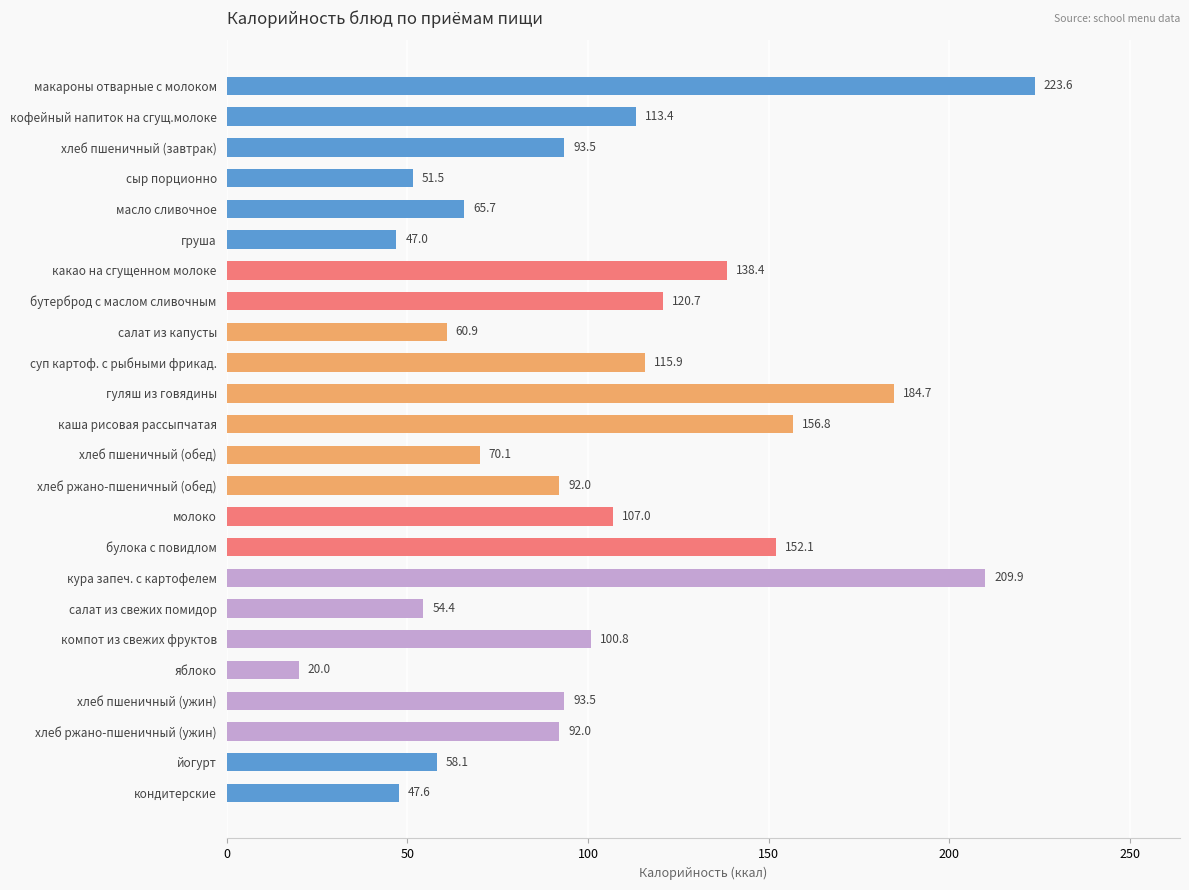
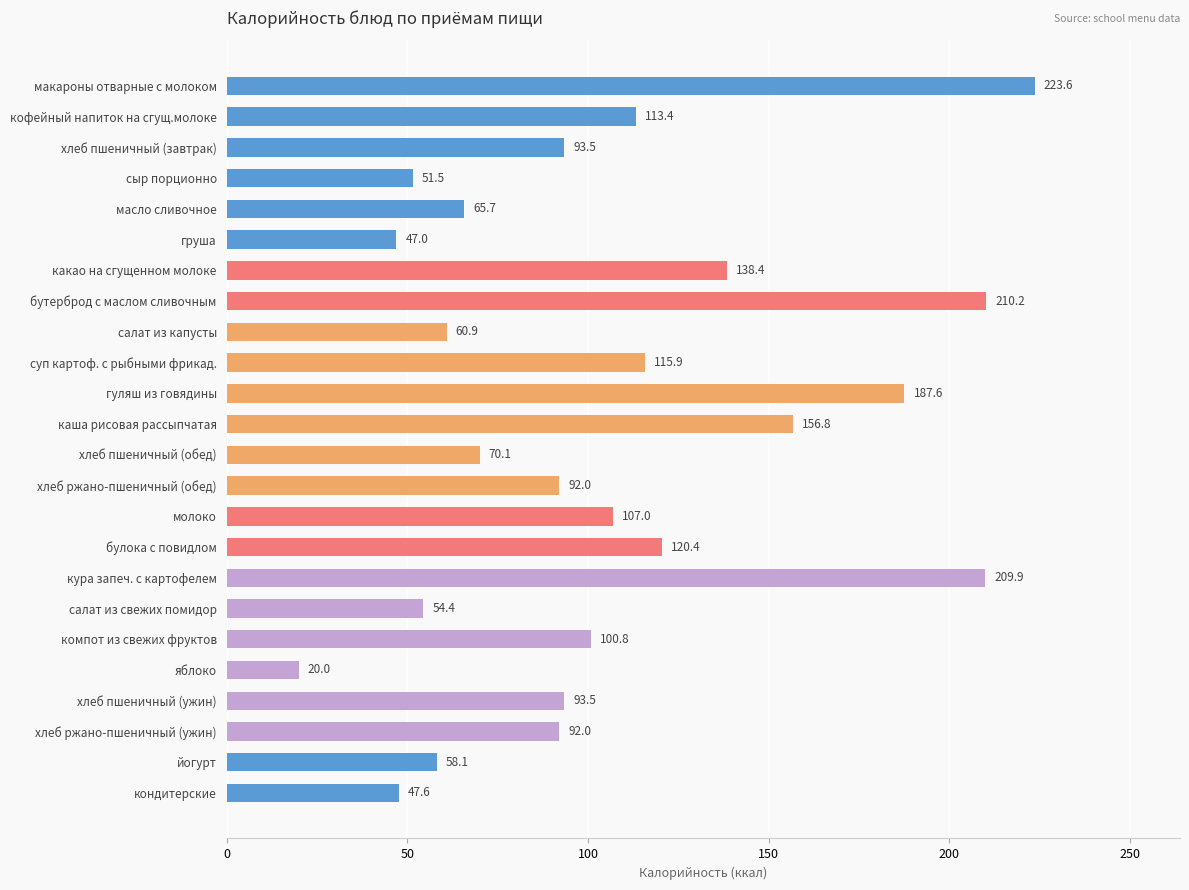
бутерброд с маслом сливочным: 120.7 -> 210.2
гуляш из говядины: 184.7 -> 187.6
булока с повидлом: 152.1 -> 120.4
